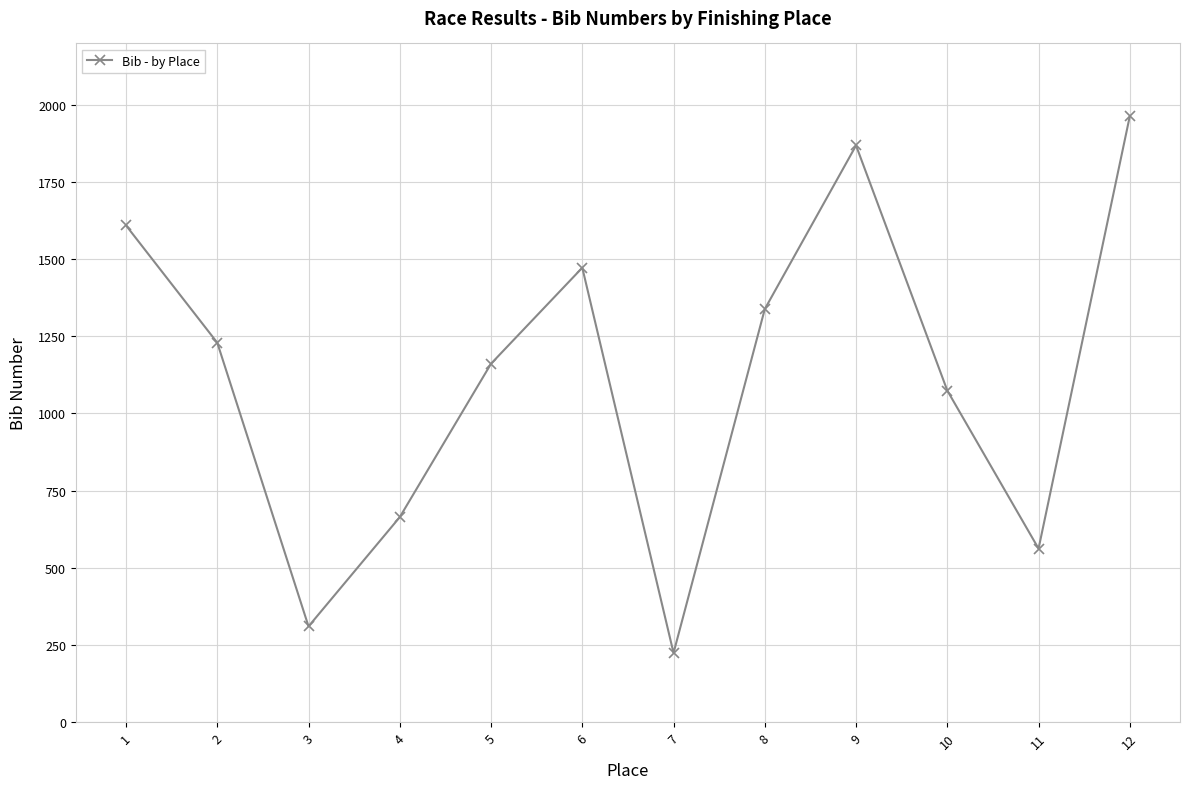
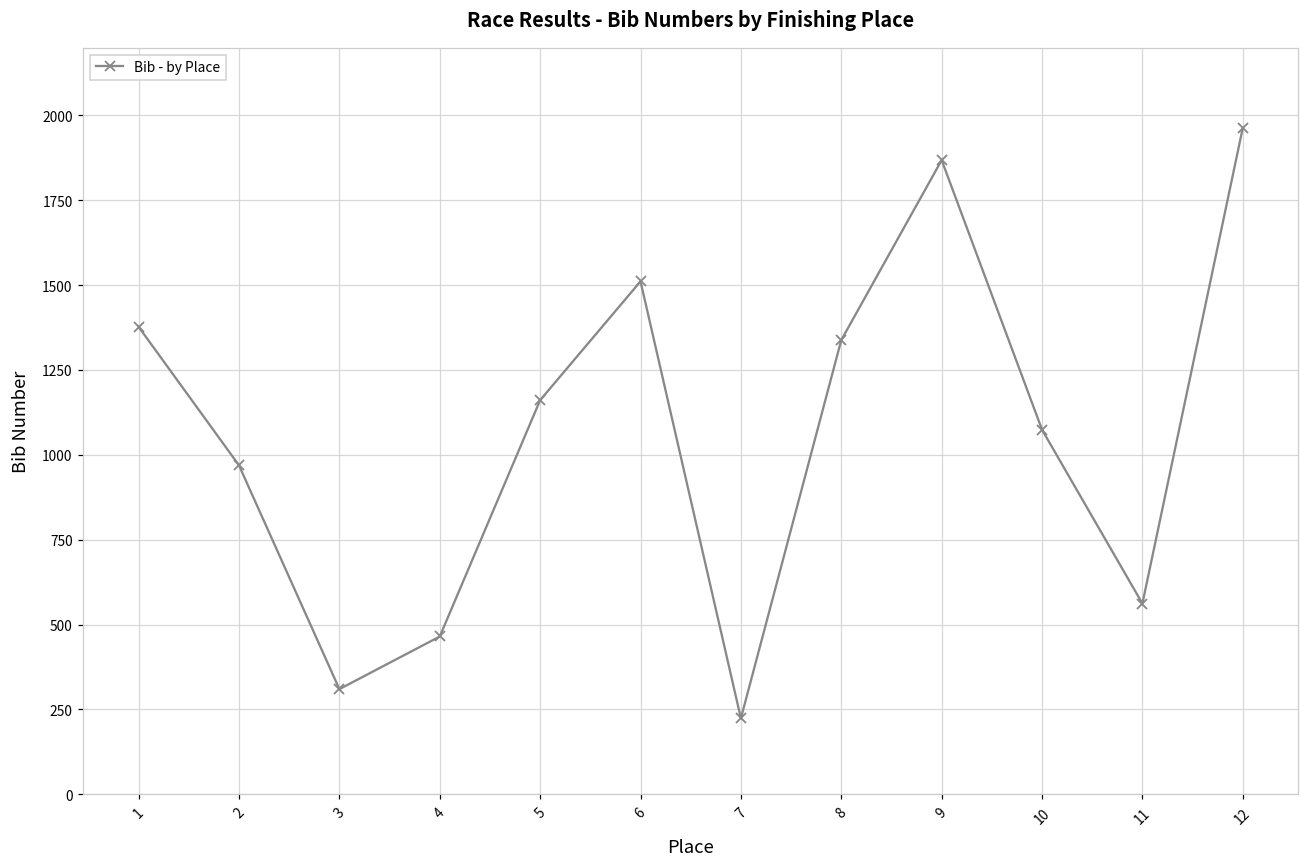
1: 1610 -> 1380
2: 1230 -> 970
4: 660 -> 470
6: 1470 -> 1510
